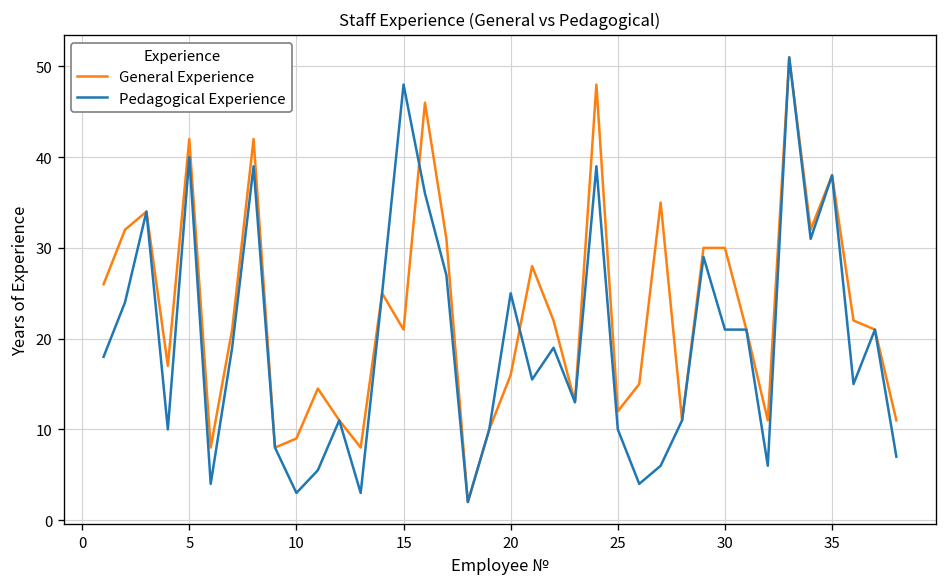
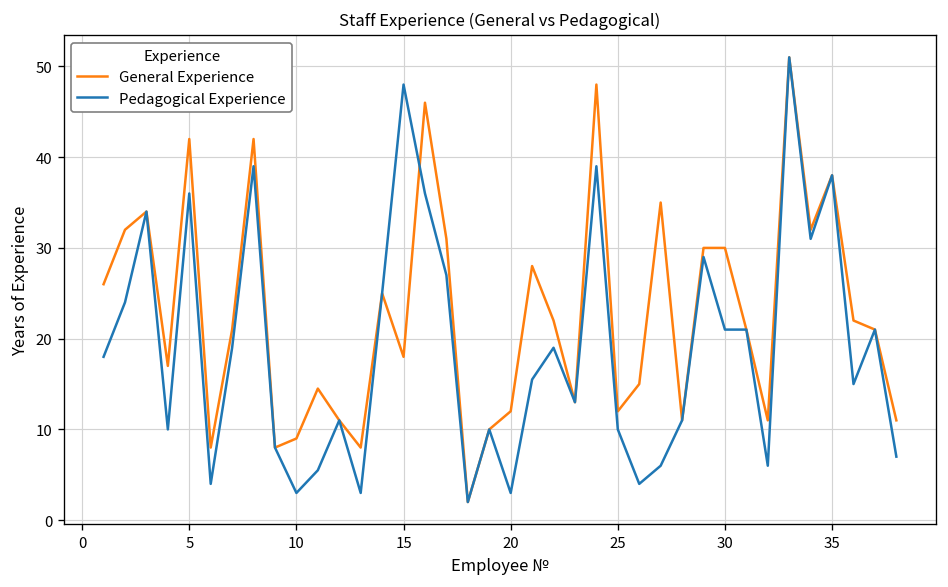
Pedagogical Experience, 5: 40 -> 36
General Experience, 15: 21 -> 18
General Experience, 20: 16 -> 12
Pedagogical Experience, 20: 25 -> 3
